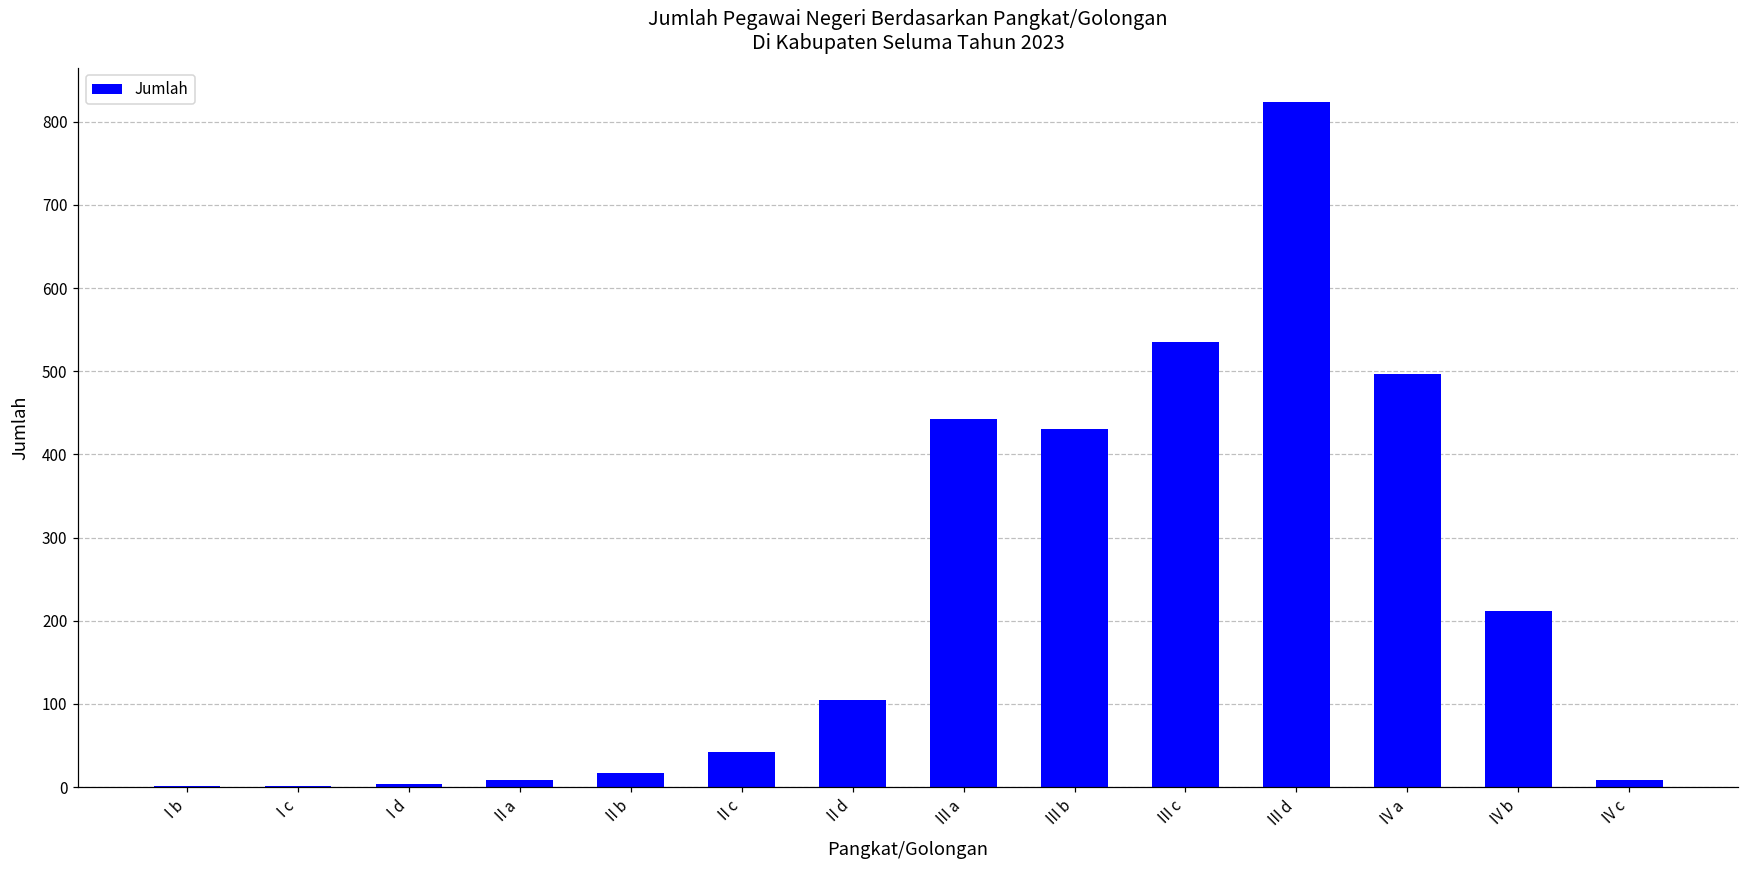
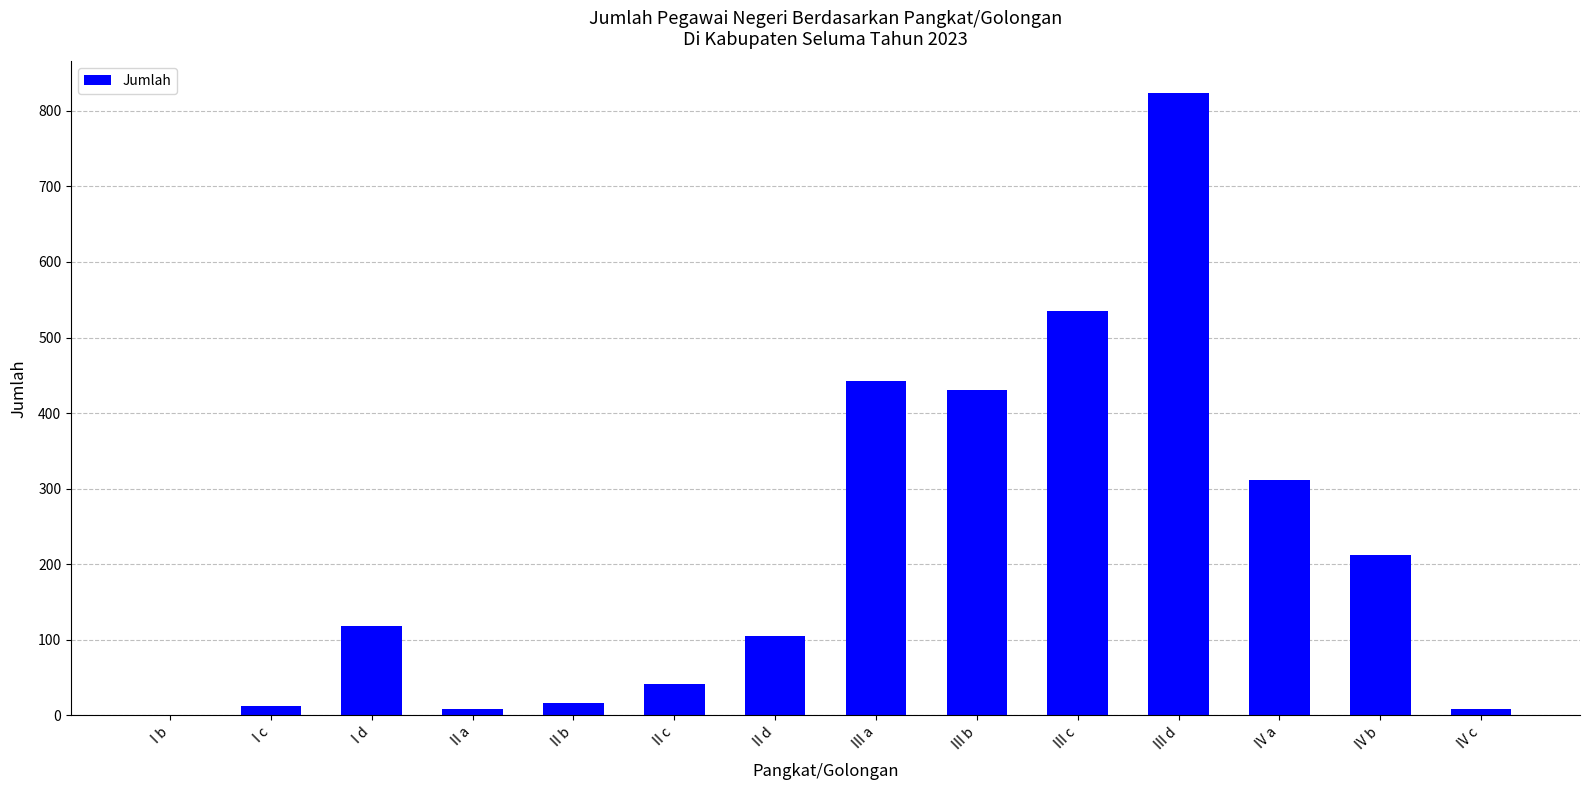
I c: 0 -> 10
I d: 0 -> 120
IV a: 500 -> 310
